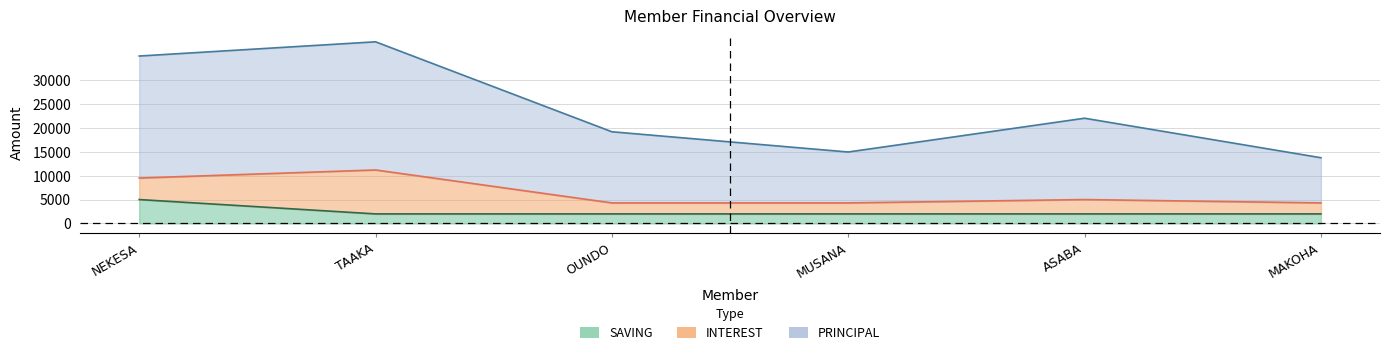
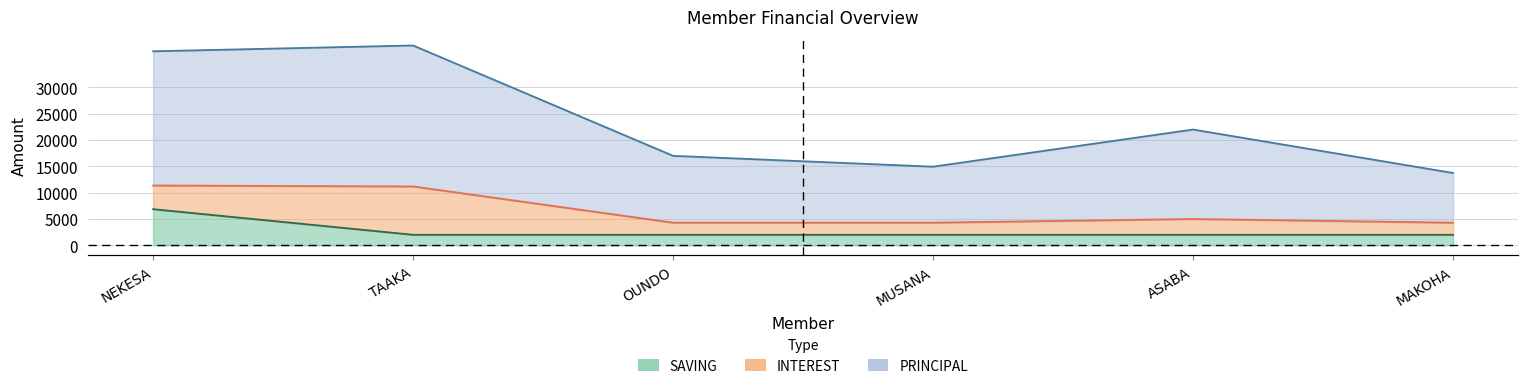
SAVING, NEKESA: 5000 -> 7000
PRINCIPAL, OUNDO: 15000 -> 13000
